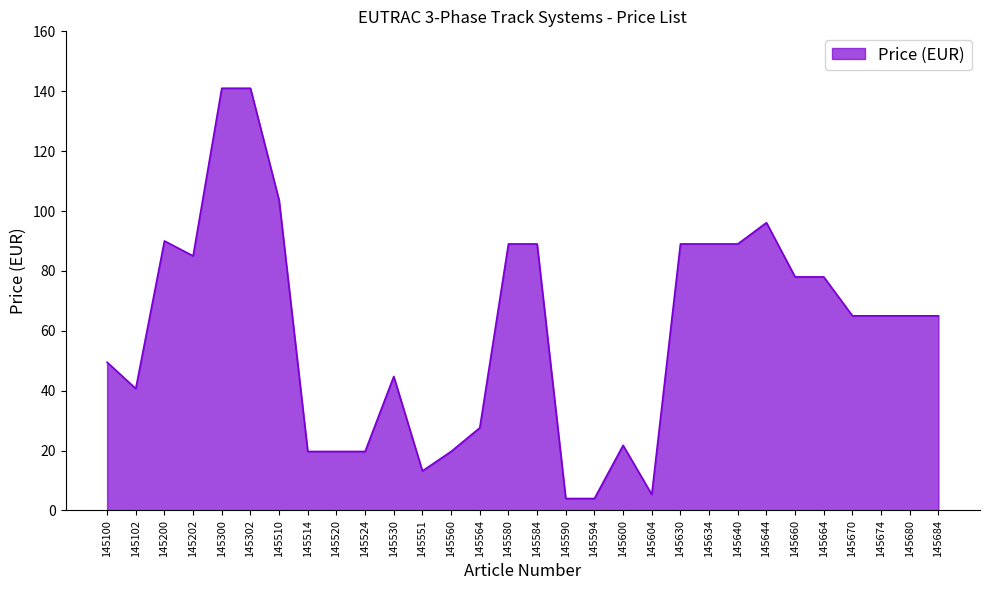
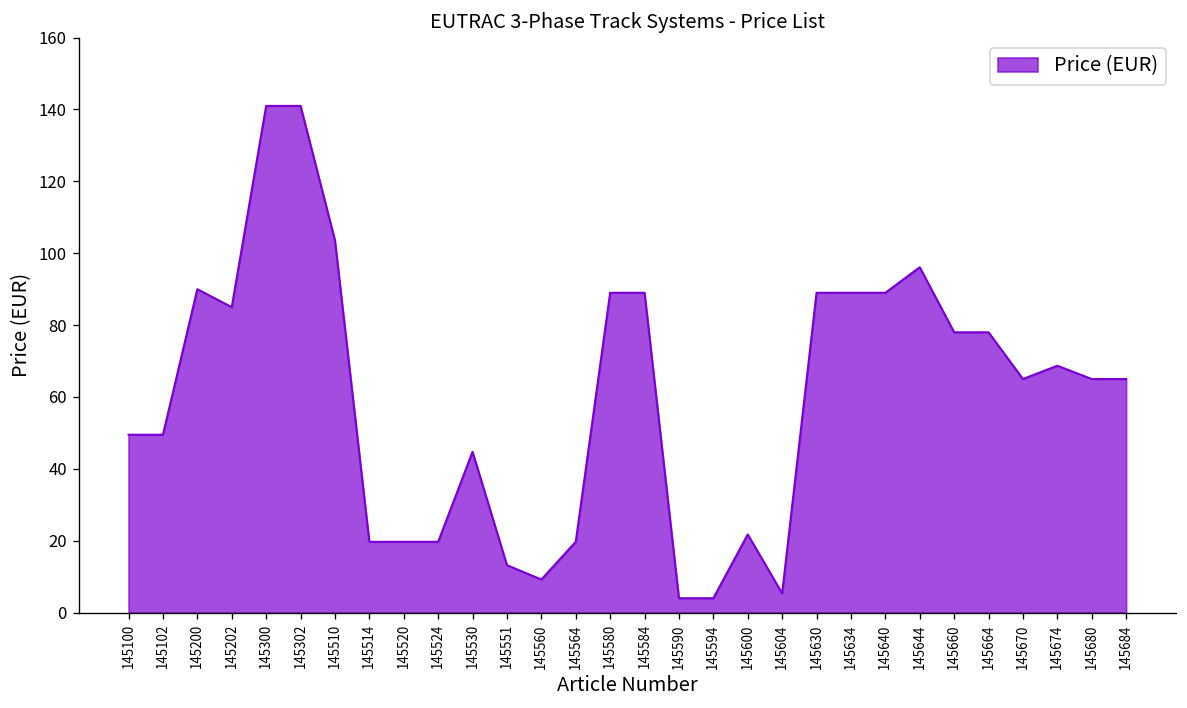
145102: 41 -> 50
145560: 20 -> 9
145564: 28 -> 20
145674: 65 -> 69
